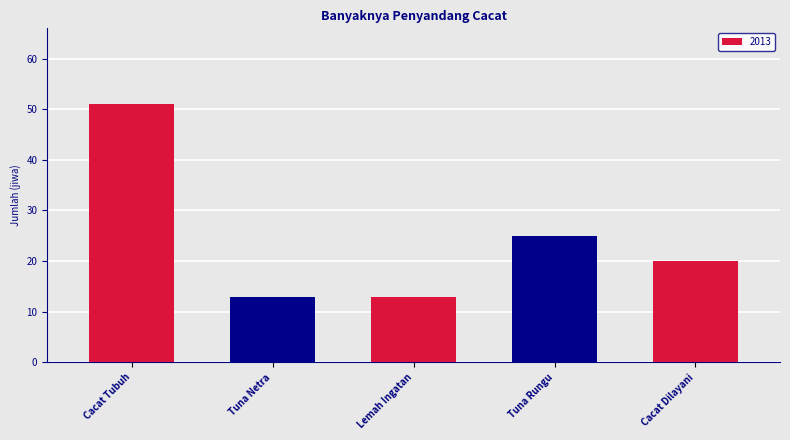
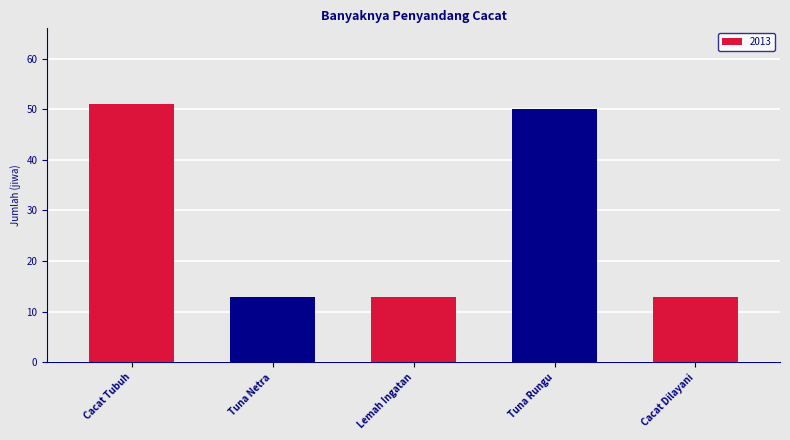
Tuna Rungu: 25 -> 50
Cacat Dilayani: 20 -> 13
